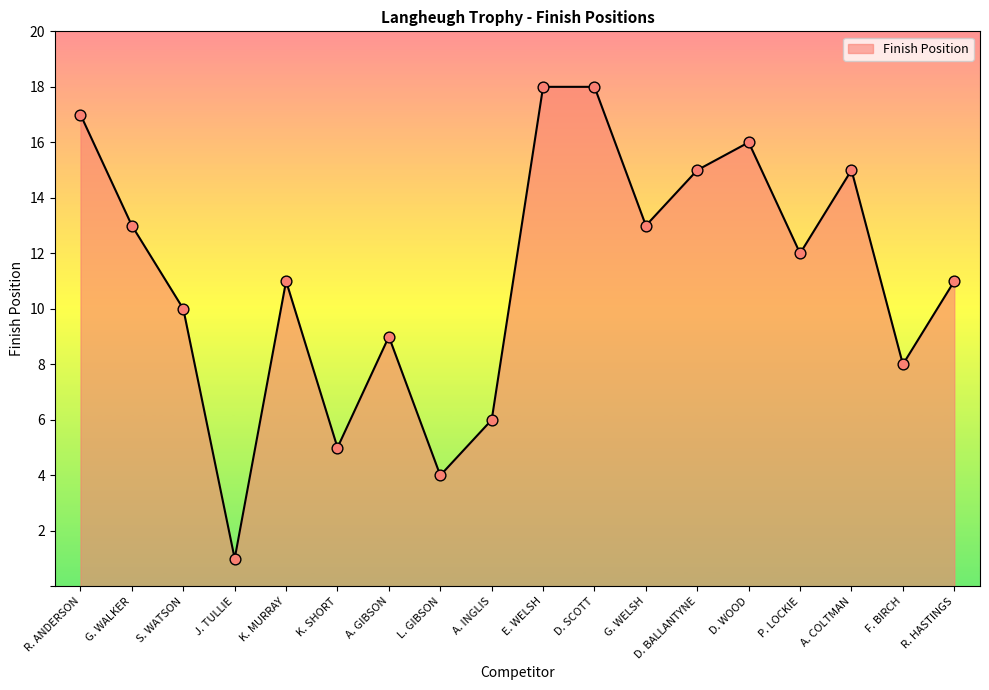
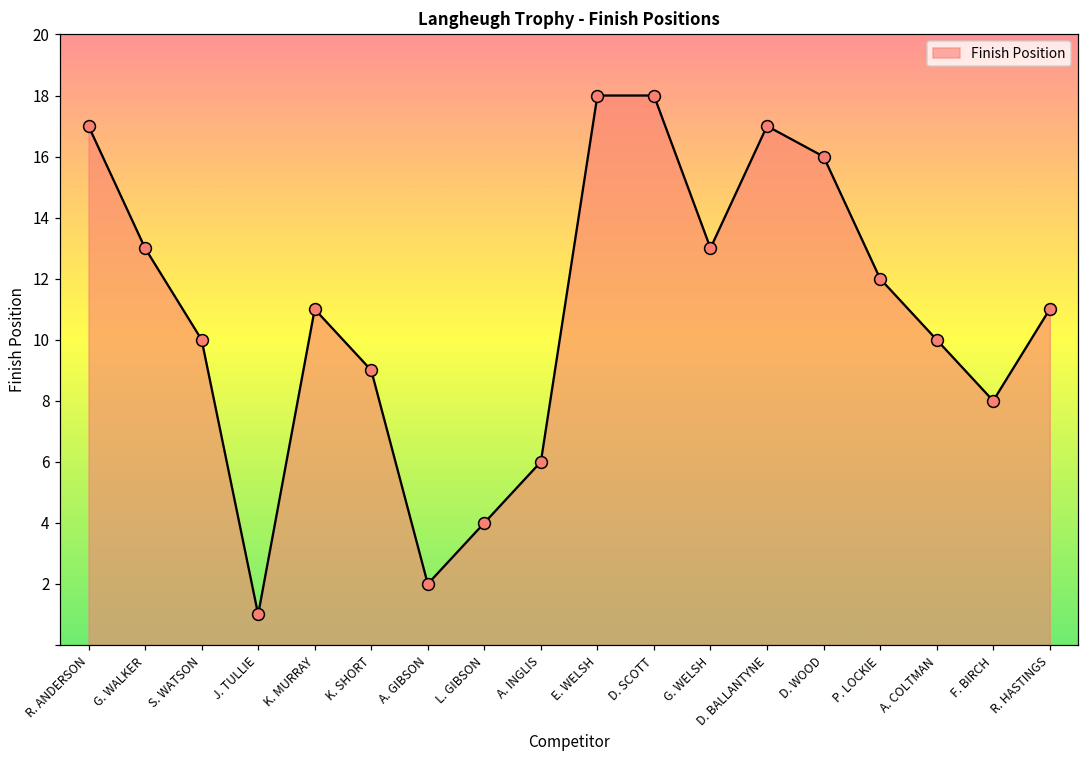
K. SHORT: 5 -> 9
A. GIBSON: 9 -> 2
D. BALLANTYNE: 15 -> 17
A. COLTMAN: 15 -> 10
